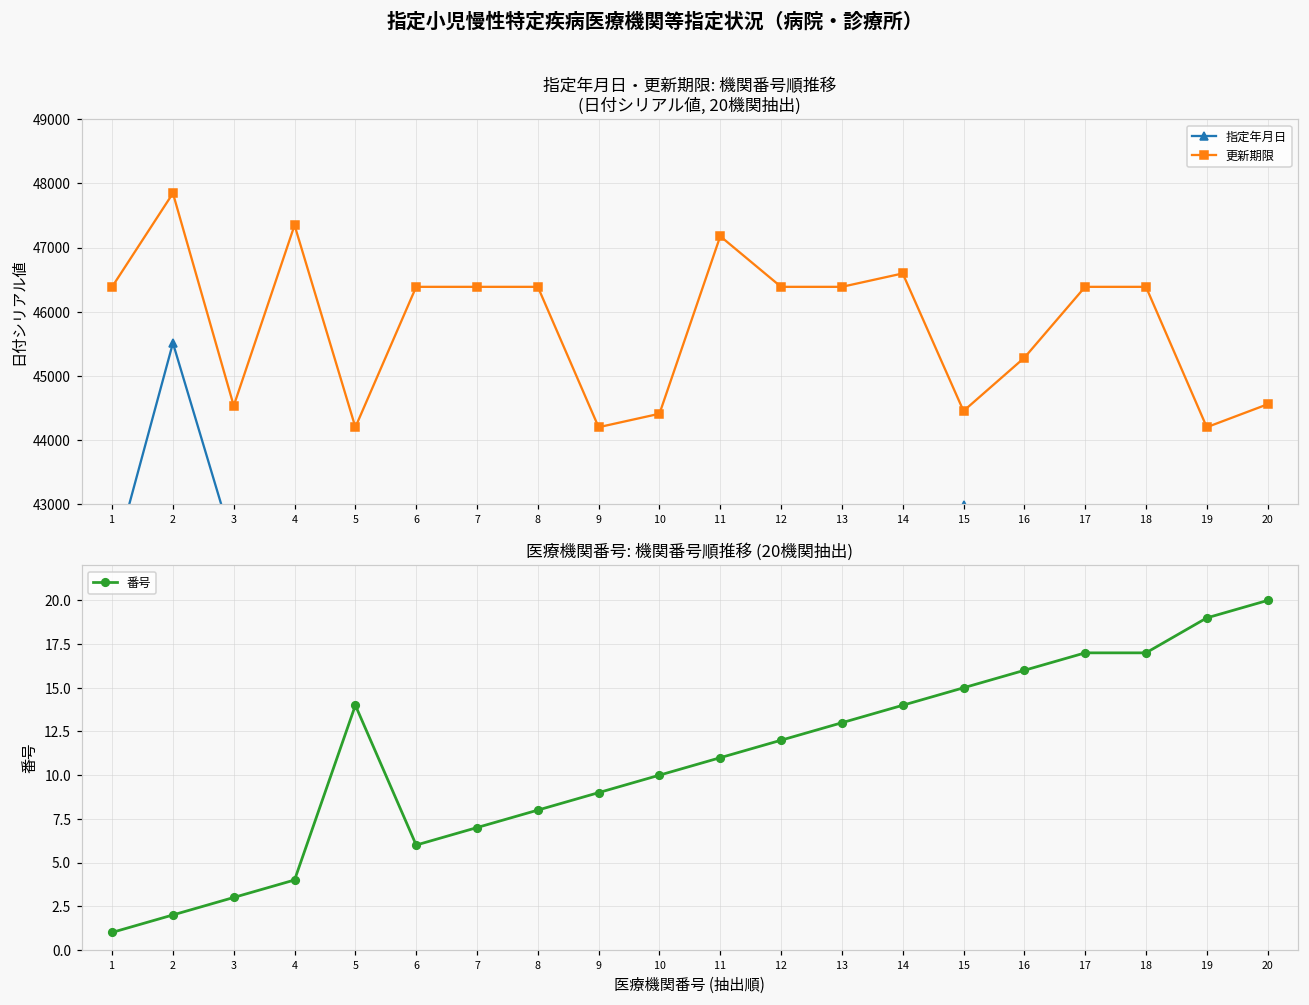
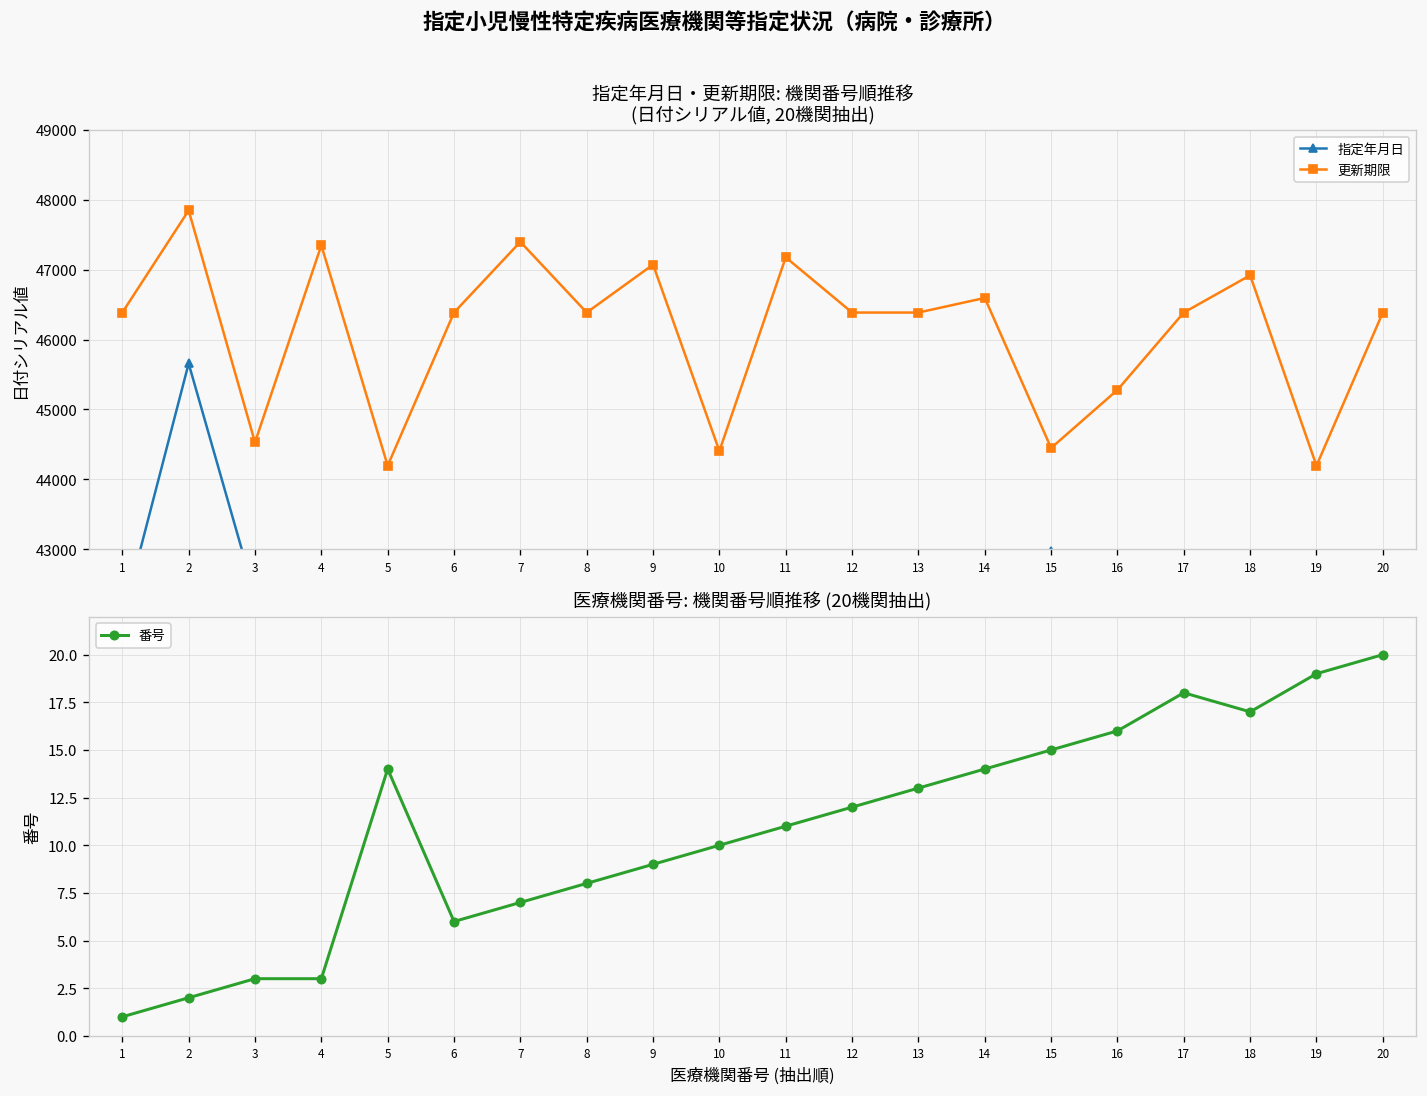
指定年月日・更新期限: 機関番号順推移 (日付シリアル値, 20機関抽出), 指定年月日, 2: 45500 -> 45700
指定年月日・更新期限: 機関番号順推移 (日付シリアル値, 20機関抽出), 更新期限, 7: 46400 -> 47400
指定年月日・更新期限: 機関番号順推移 (日付シリアル値, 20機関抽出), 更新期限, 9: 44200 -> 47100
指定年月日・更新期限: 機関番号順推移 (日付シリアル値, 20機関抽出), 更新期限, 18: 46400 -> 46900
指定年月日・更新期限: 機関番号順推移 (日付シリアル値, 20機関抽出), 更新期限, 20: 44600 -> 46400
医療機関番号: 機関番号順推移 (20機関抽出), 4: 4 -> 3
医療機関番号: 機関番号順推移 (20機関抽出), 17: 17 -> 18
